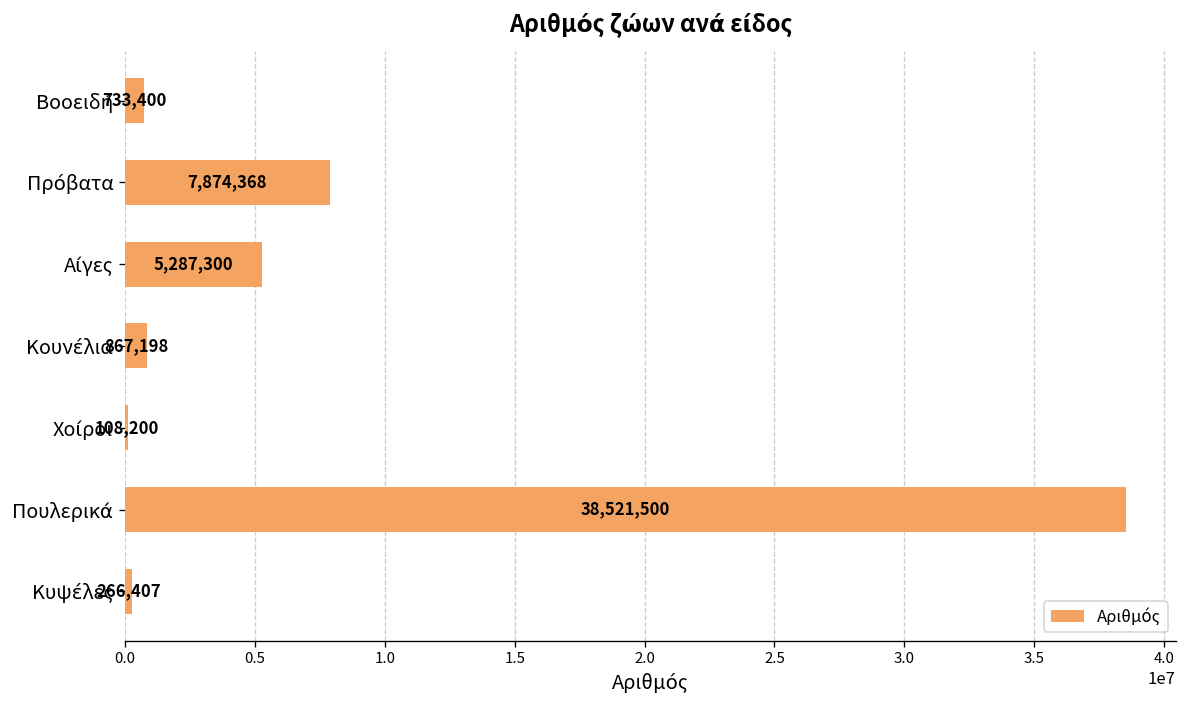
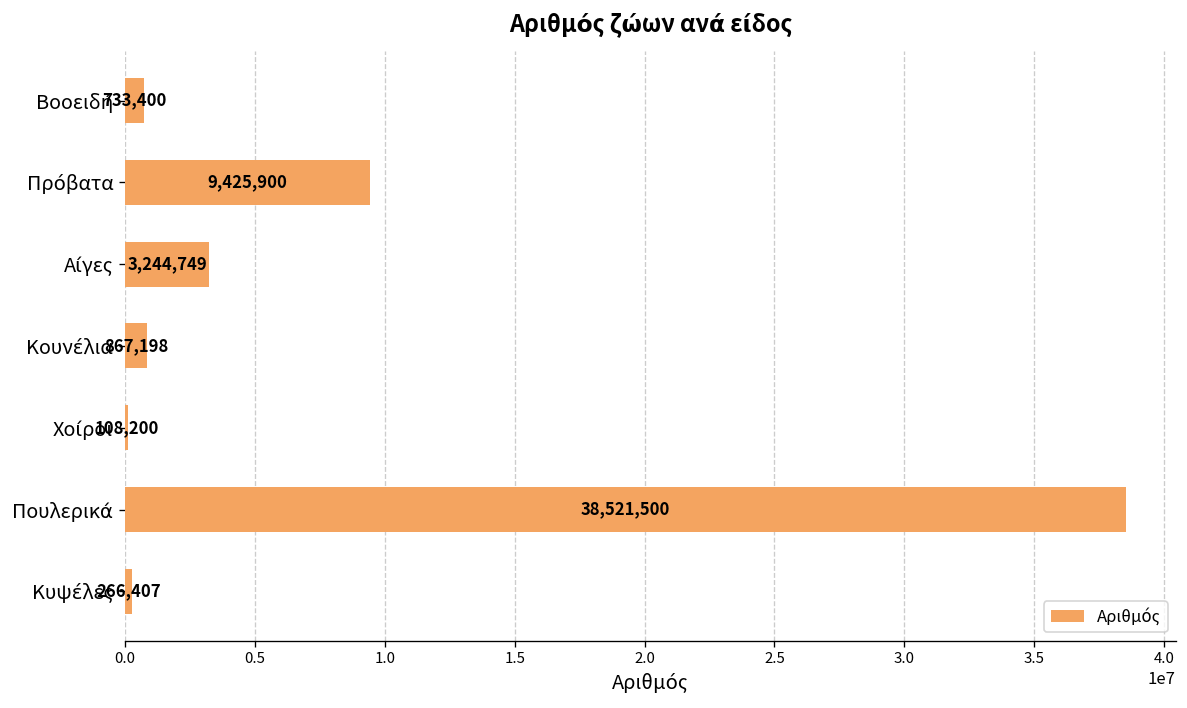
Πρόβατα: 7,874,368 -> 9,425,900
Αίγες: 5,287,300 -> 3,244,749
